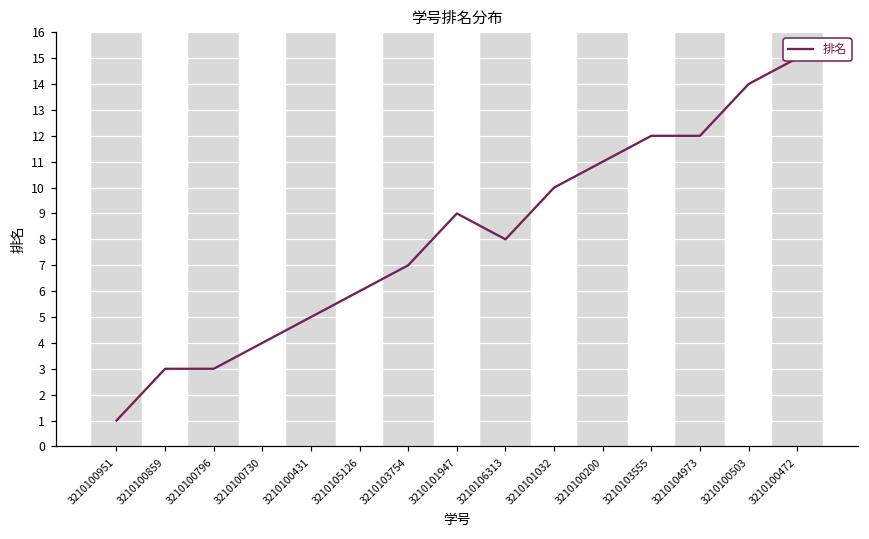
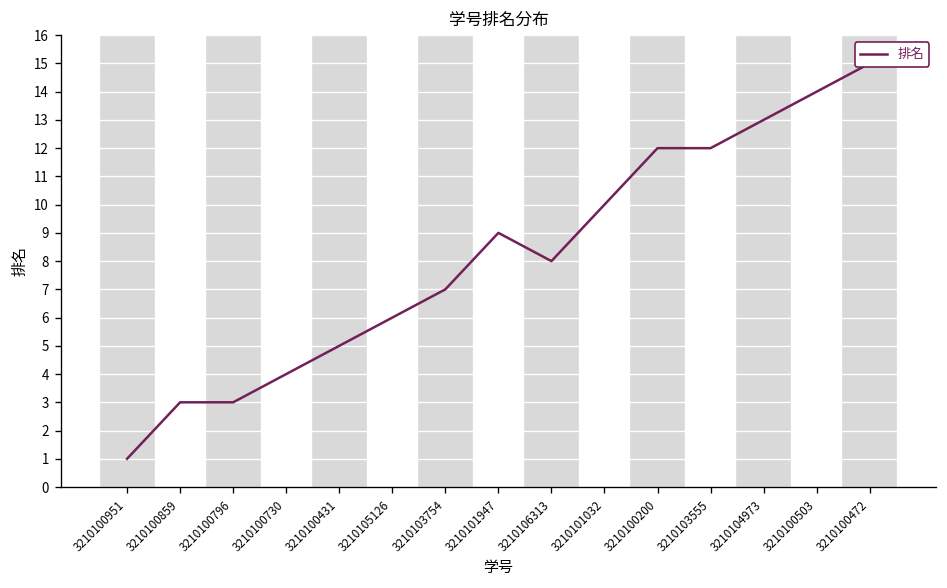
3210100200: 11 -> 12
3210104973: 12 -> 13
